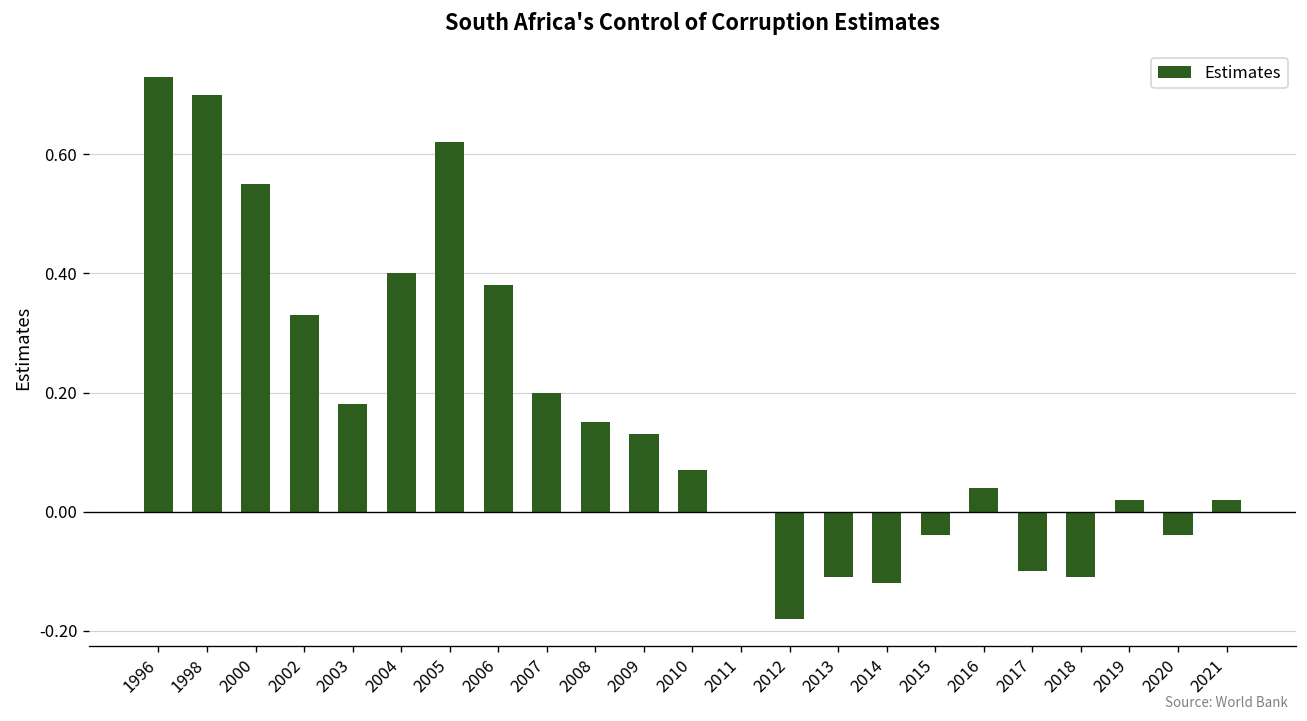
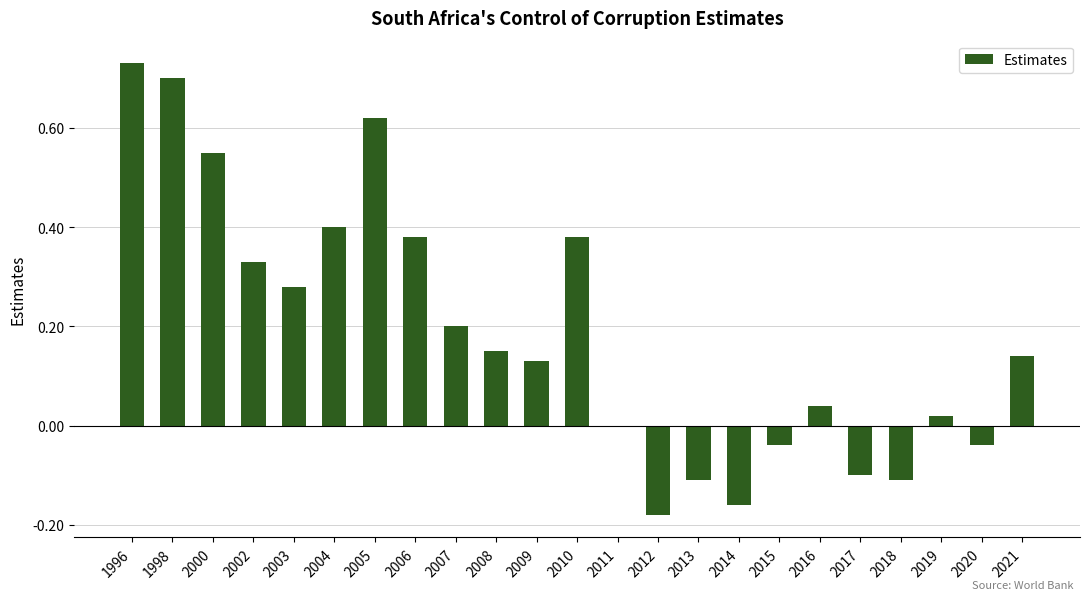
2003: 0.18 -> 0.28
2010: 0.07 -> 0.38
2014: -0.12 -> -0.16
2021: 0.02 -> 0.14
